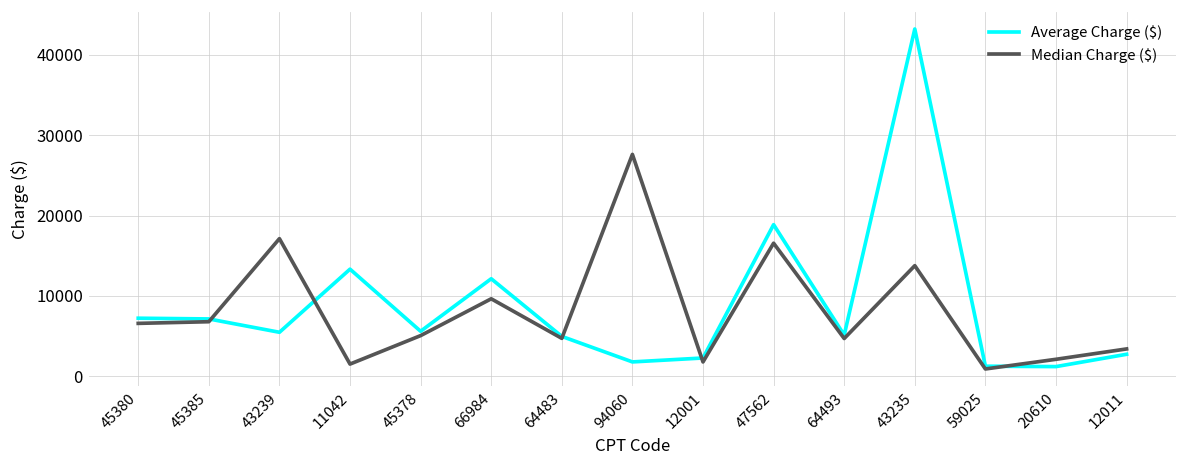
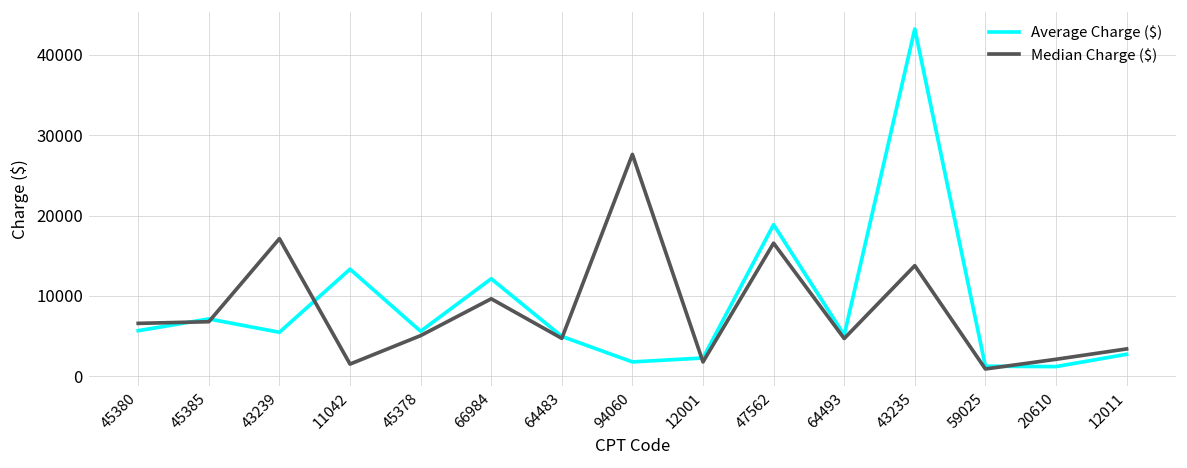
Average Charge ($), 45380: 7000 -> 6000
